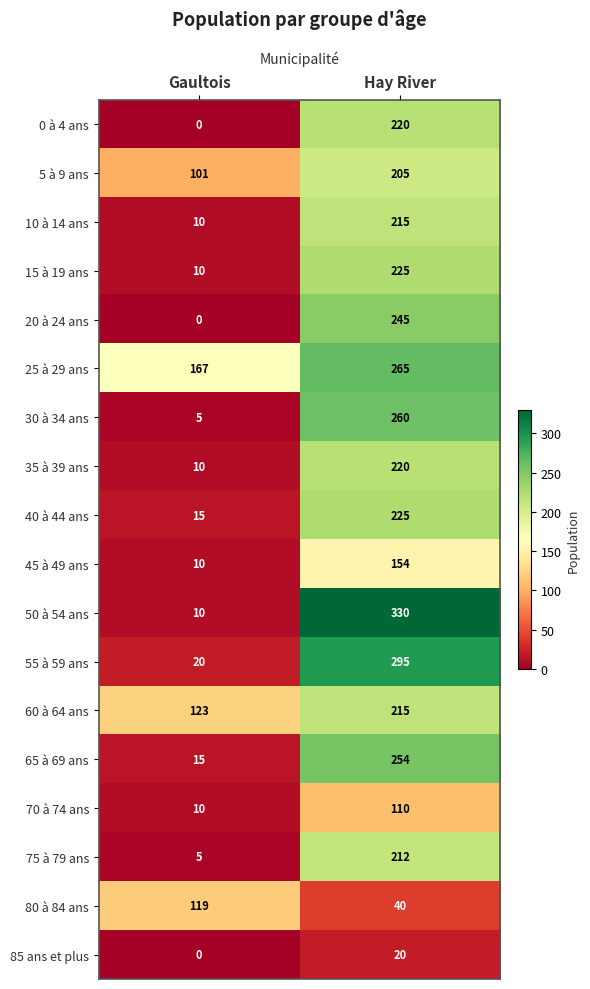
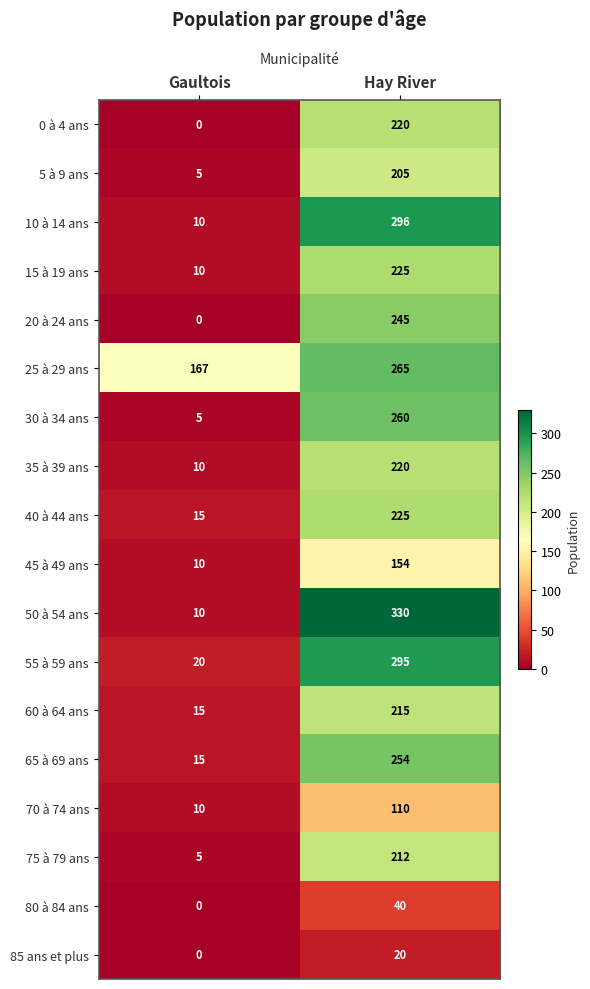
5 à 9 ans, Gaultois: 101 -> 5
10 à 14 ans, Hay River: 215 -> 296
60 à 64 ans, Gaultois: 123 -> 15
80 à 84 ans, Gaultois: 119 -> 0
